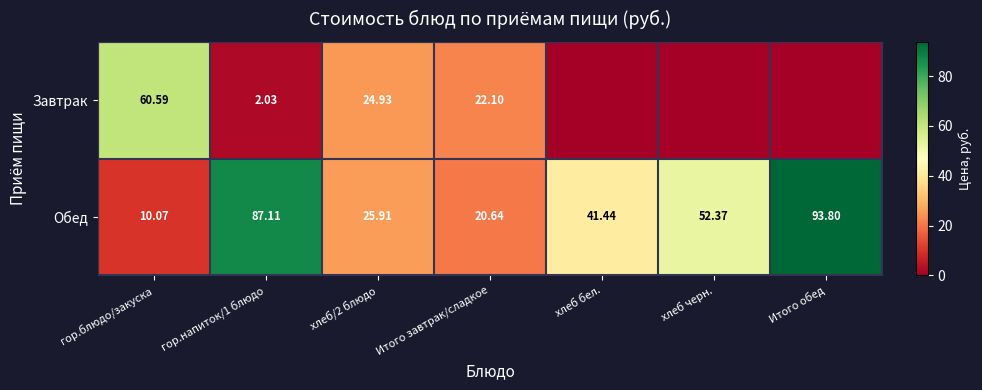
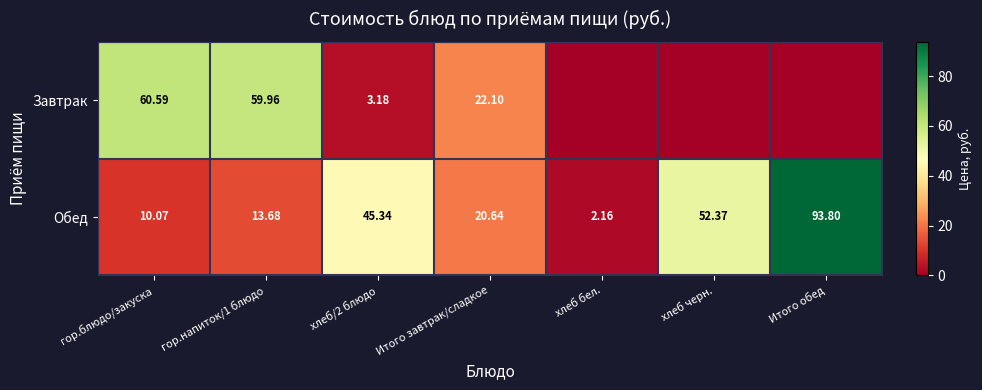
Завтрак, гор.напиток/1 блюдо: 2.03 -> 59.96
Завтрак, хлеб/2 блюдо: 24.93 -> 3.18
Обед, гор.напиток/1 блюдо: 87.11 -> 13.68
Обед, хлеб/2 блюдо: 25.91 -> 45.34
Обед, хлеб бел.: 41.44 -> 2.16
